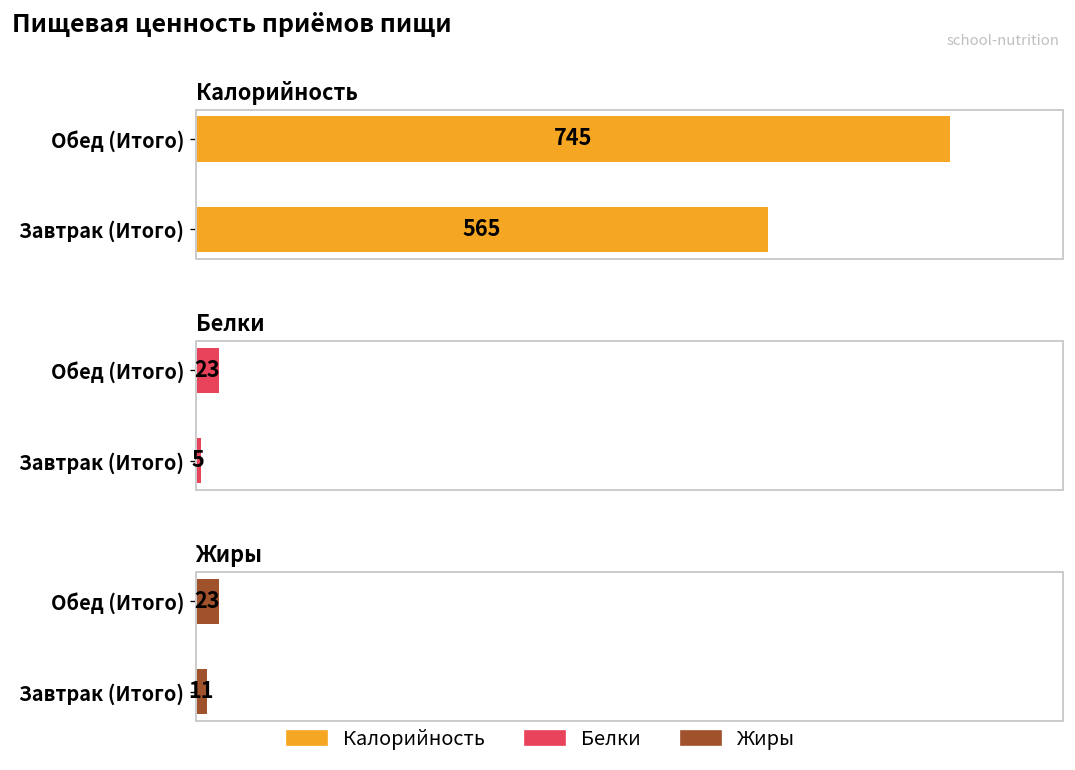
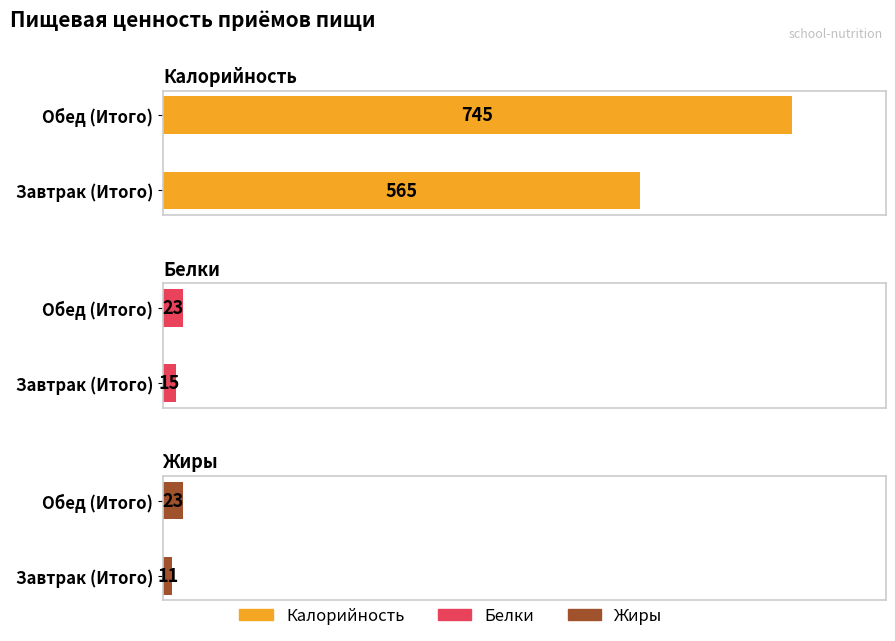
Белки, Завтрак (Итого): 5 -> 15
